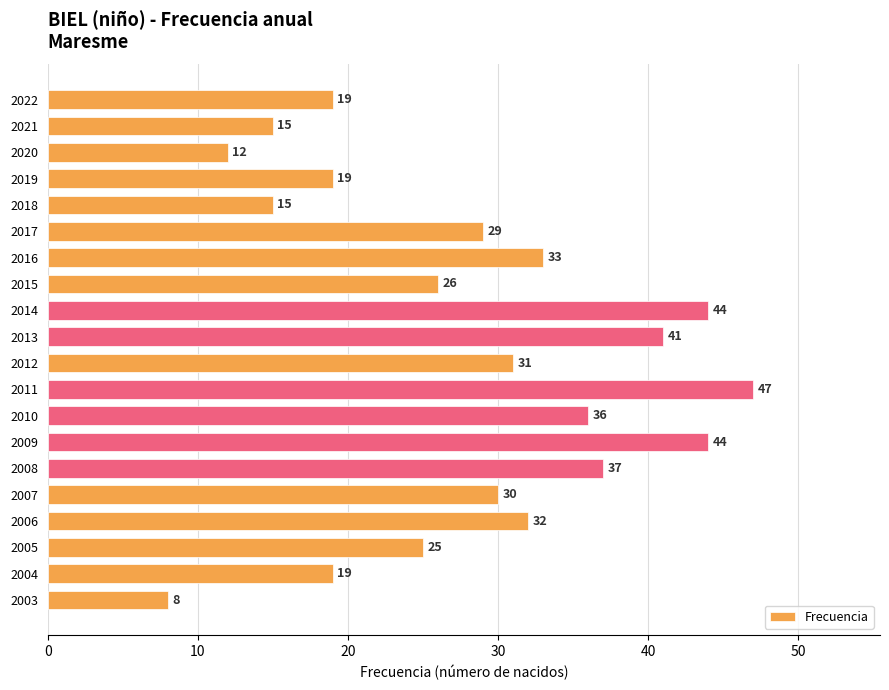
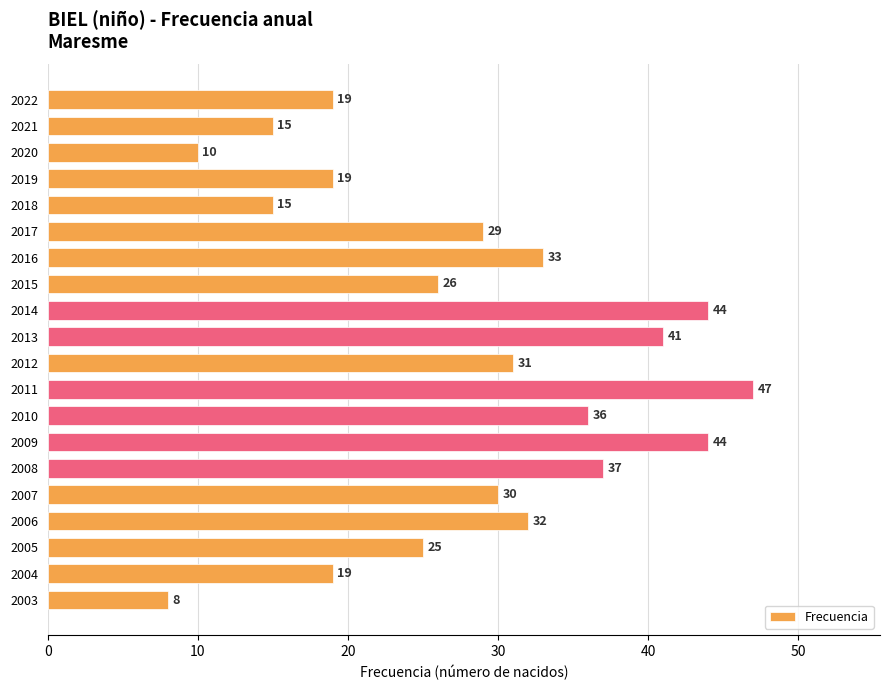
2020: 12 -> 10
